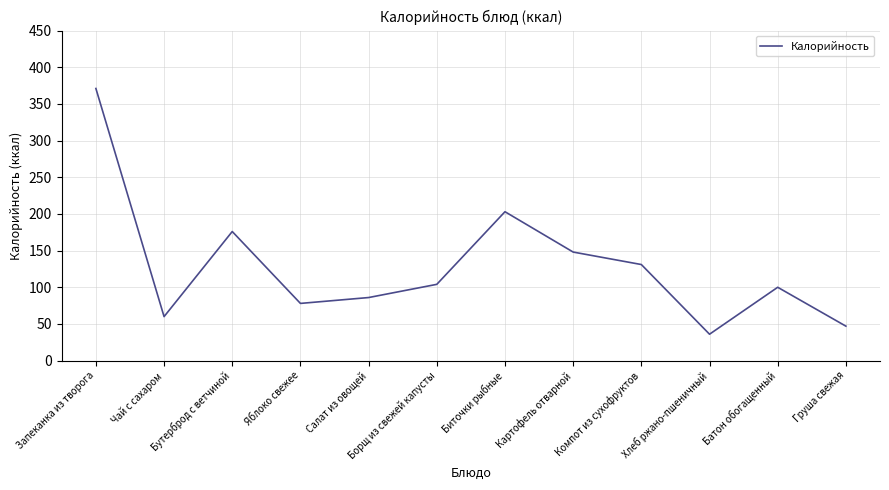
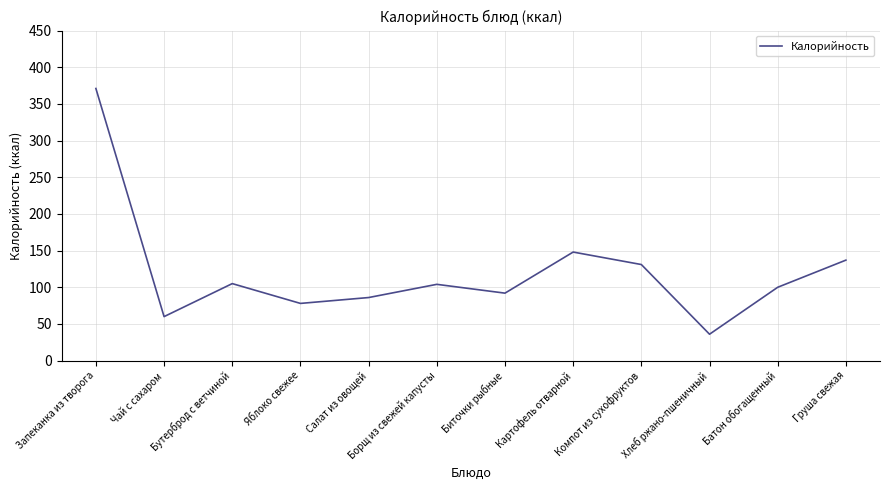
Бутерброд с ветчиной: 180 -> 110
Биточки рыбные: 200 -> 90
Груша свежая: 50 -> 140
